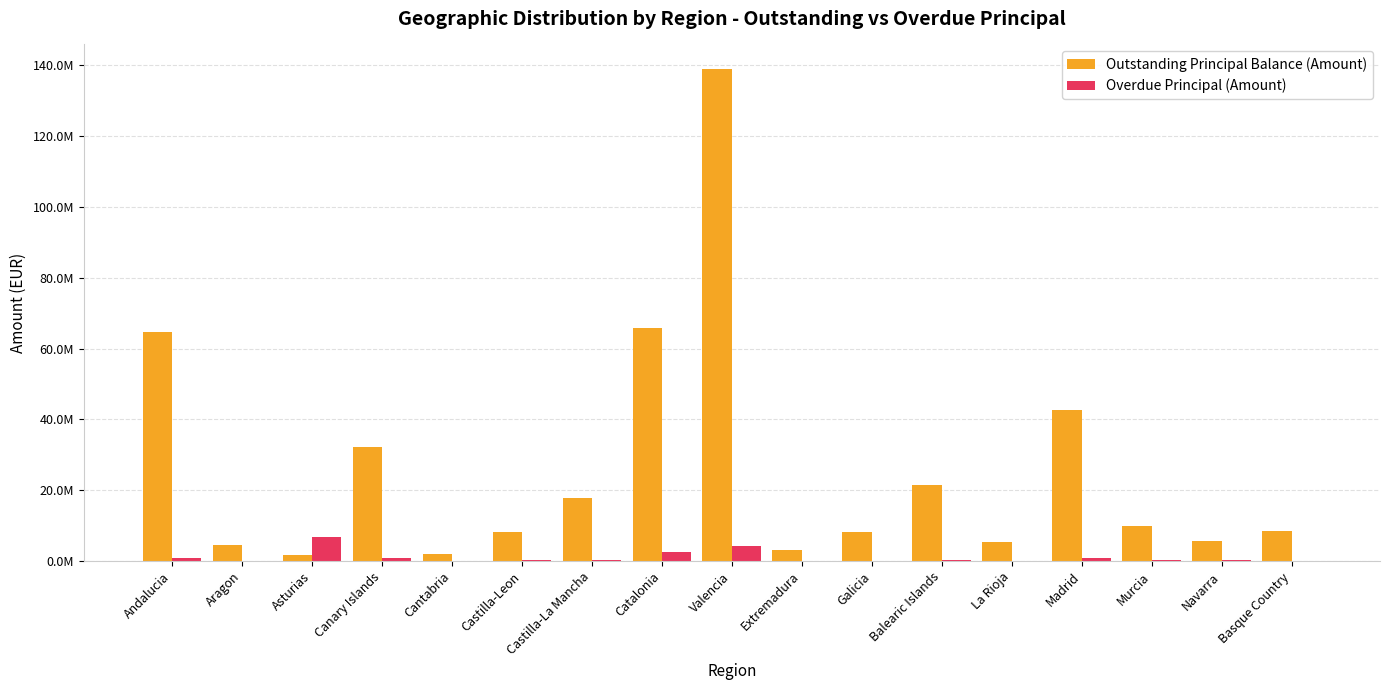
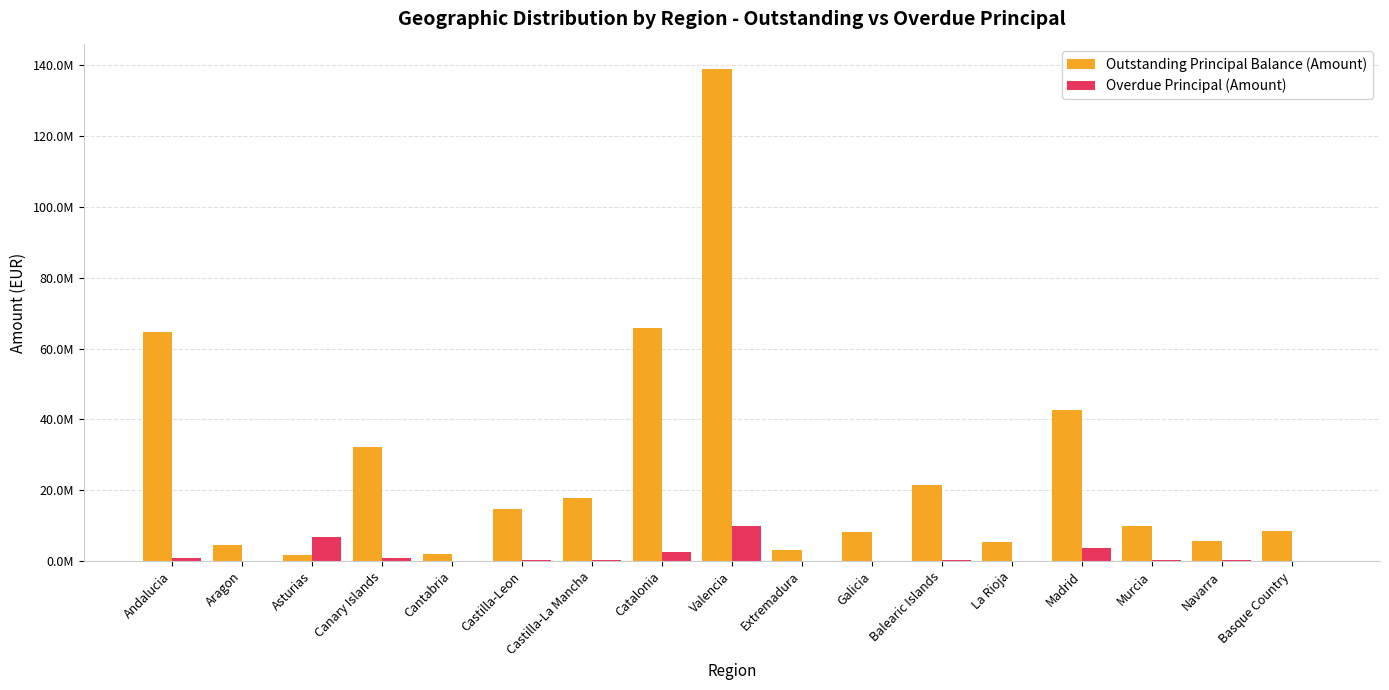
Outstanding Principal Balance (Amount), Castilla-Leon: 8000000 -> 15000000
Overdue Principal (Amount), Valencia: 4000000 -> 10000000
Overdue Principal (Amount), Madrid: 1000000 -> 4000000
